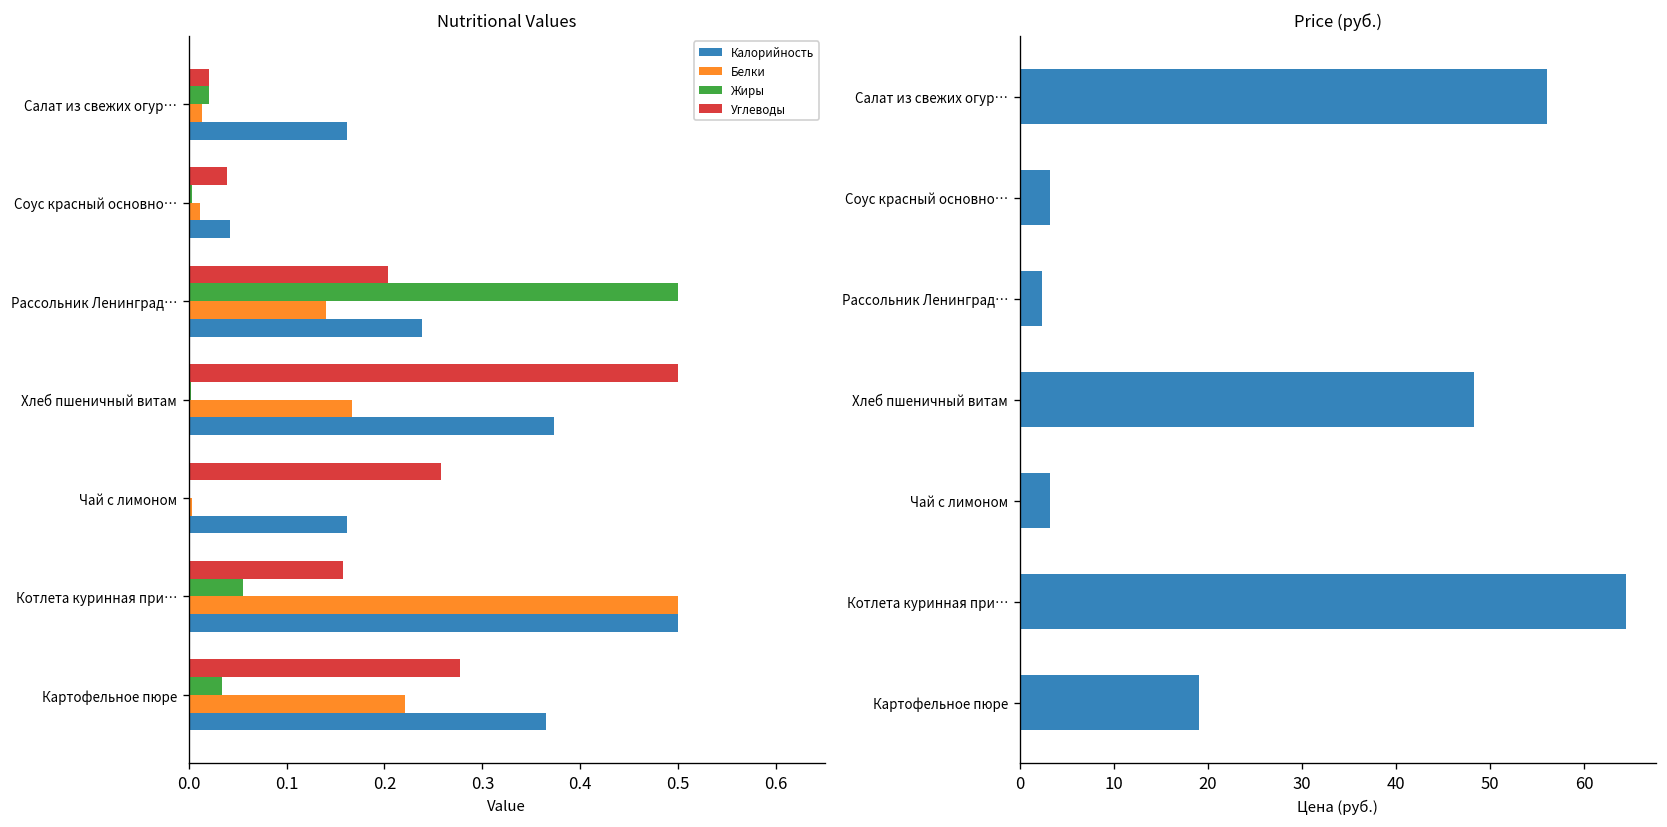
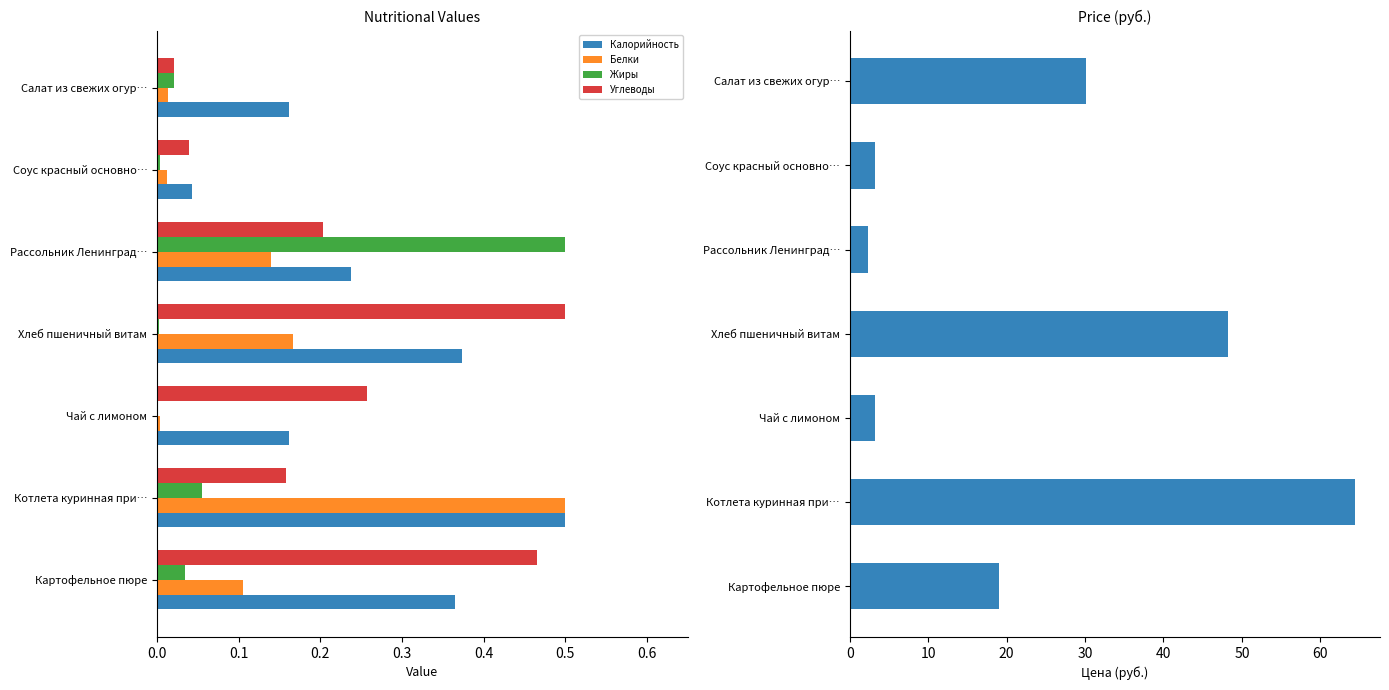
Nutritional Values, Углеводы, Картофельное пюре: 0.28 -> 0.47
Nutritional Values, Белки, Картофельное пюре: 0.22 -> 0.11
Price (руб.), Салат из свежих огур…: 56 -> 30
